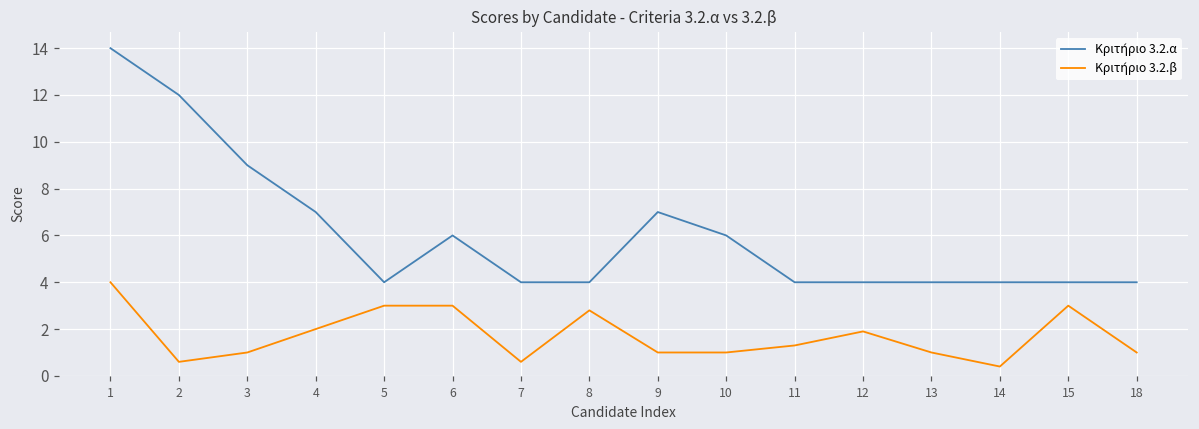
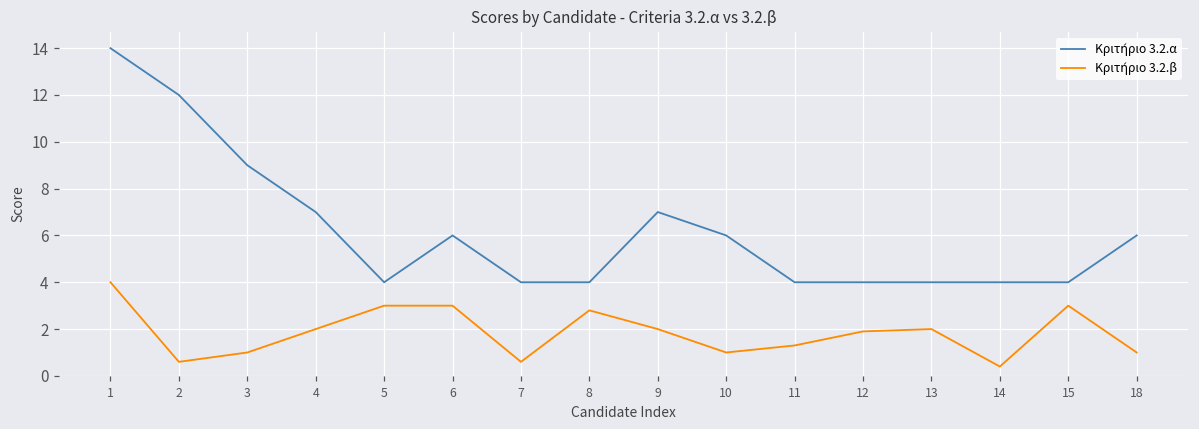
Κριτήριο 3.2.β, 9: 1 -> 2
Κριτήριο 3.2.β, 13: 1 -> 2
Κριτήριο 3.2.α, 18: 4 -> 6
